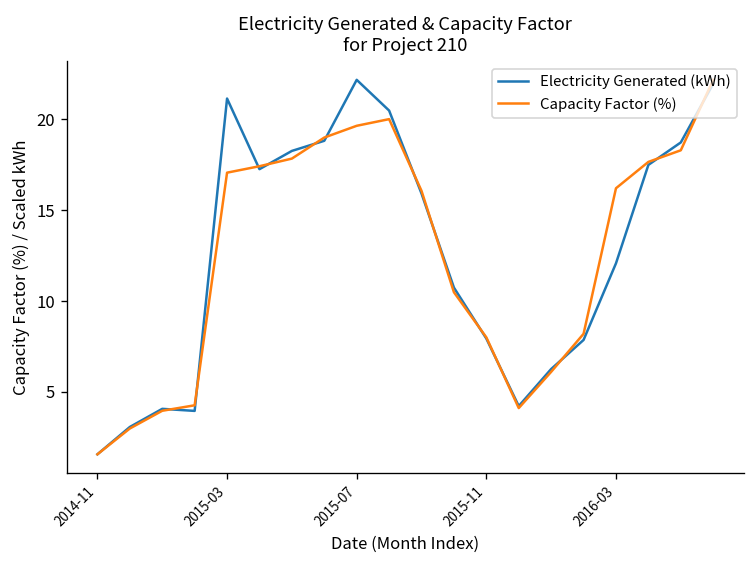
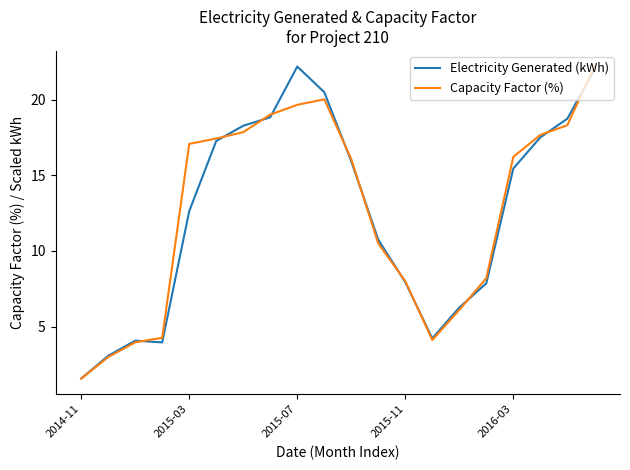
Electricity Generated (kWh), 2015-03: 21.1 -> 12.6
Electricity Generated (kWh), 2016-03: 12.1 -> 15.4
